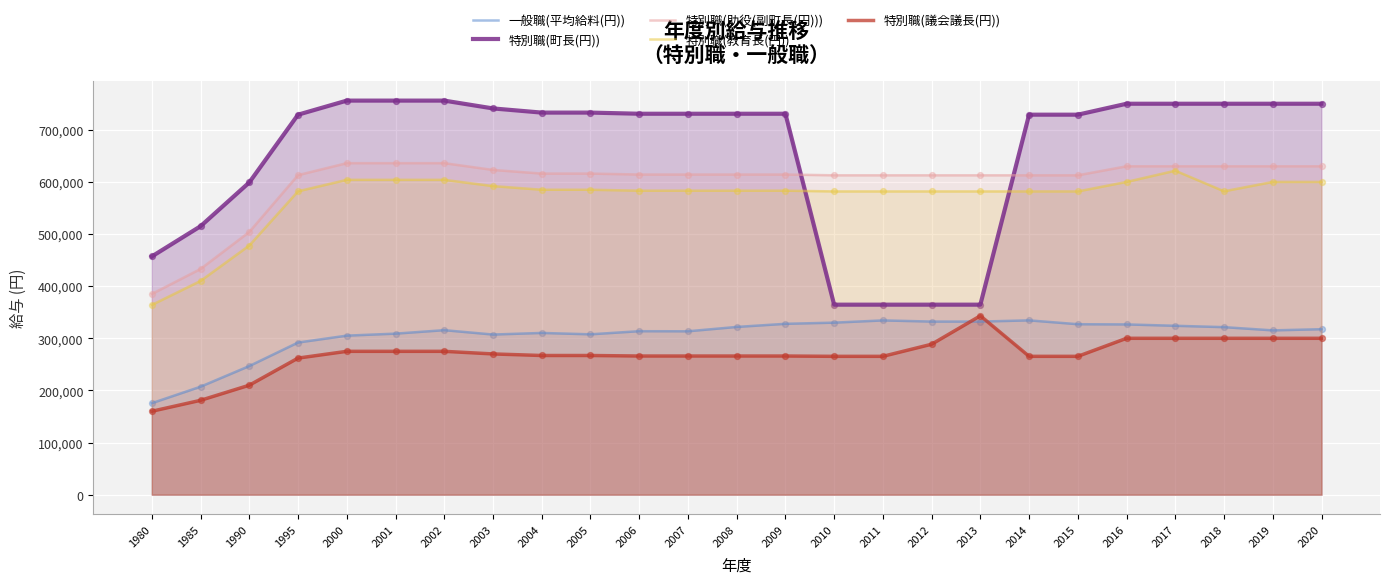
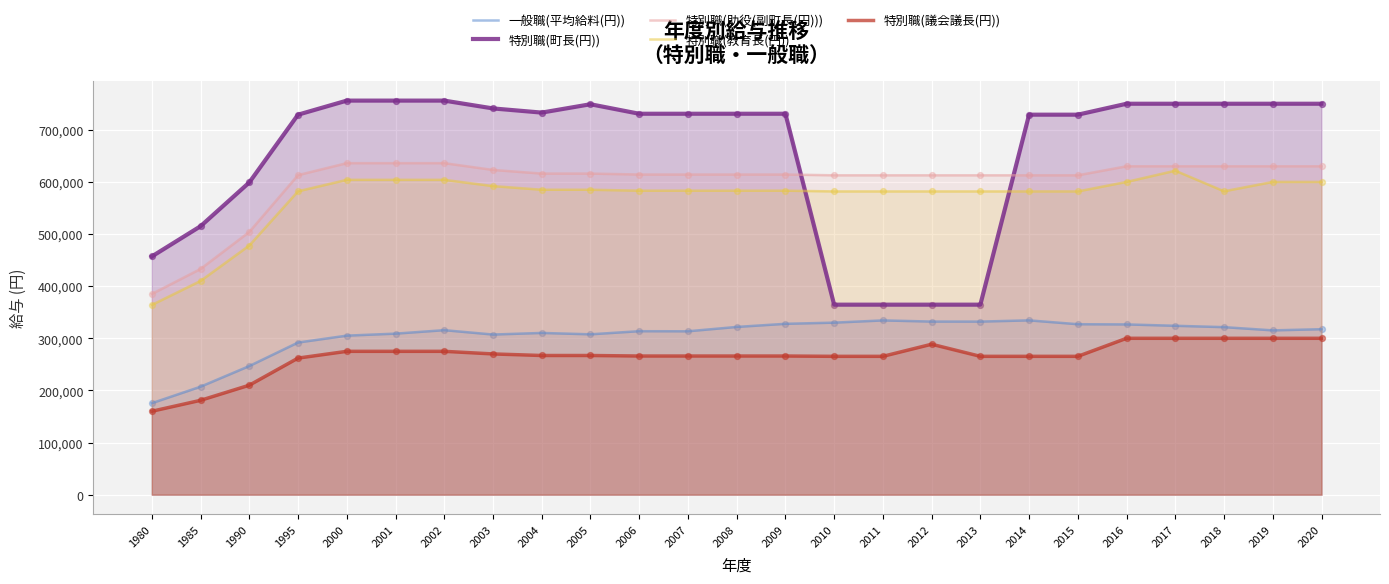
特別職(町長(円)), 2005: 730,000 -> 750,000
特別職(議会議長(円)), 2013: 340,000 -> 270,000
